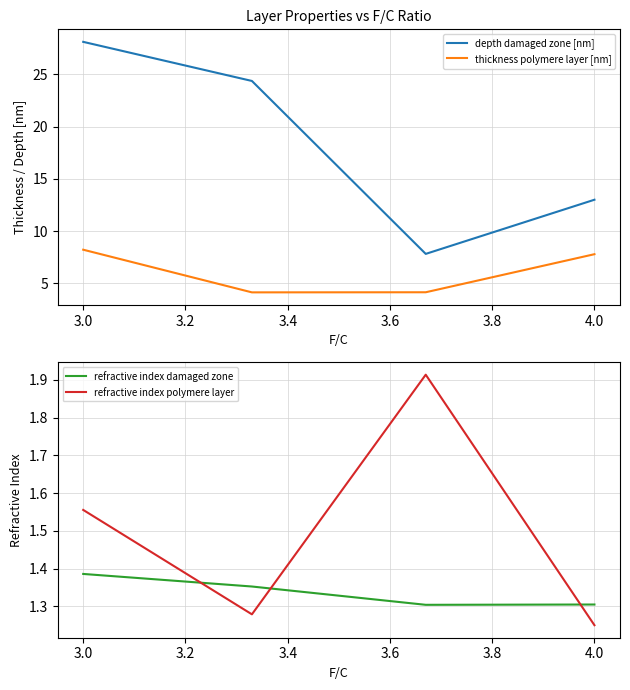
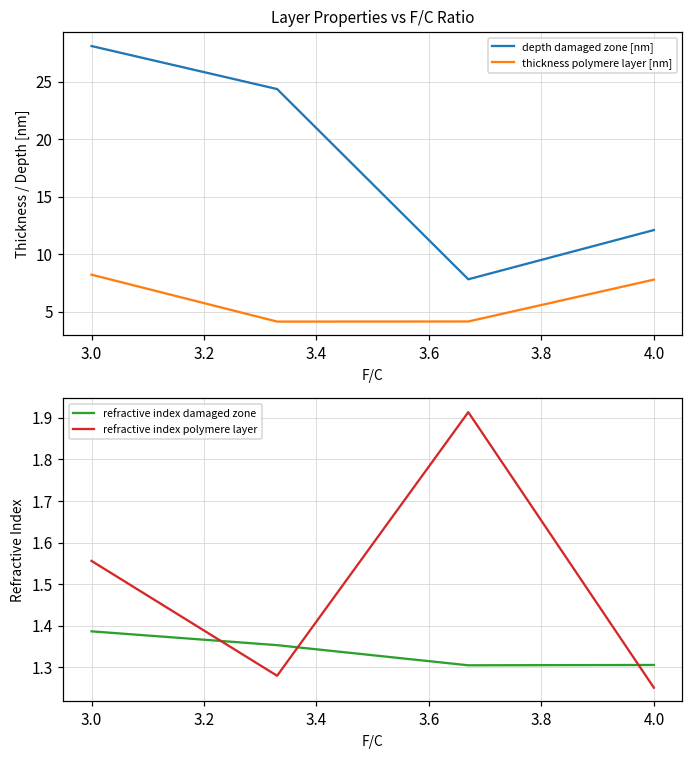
Layer Properties vs F/C Ratio, depth damaged zone [nm], 4.0: 13.0 -> 12.1
